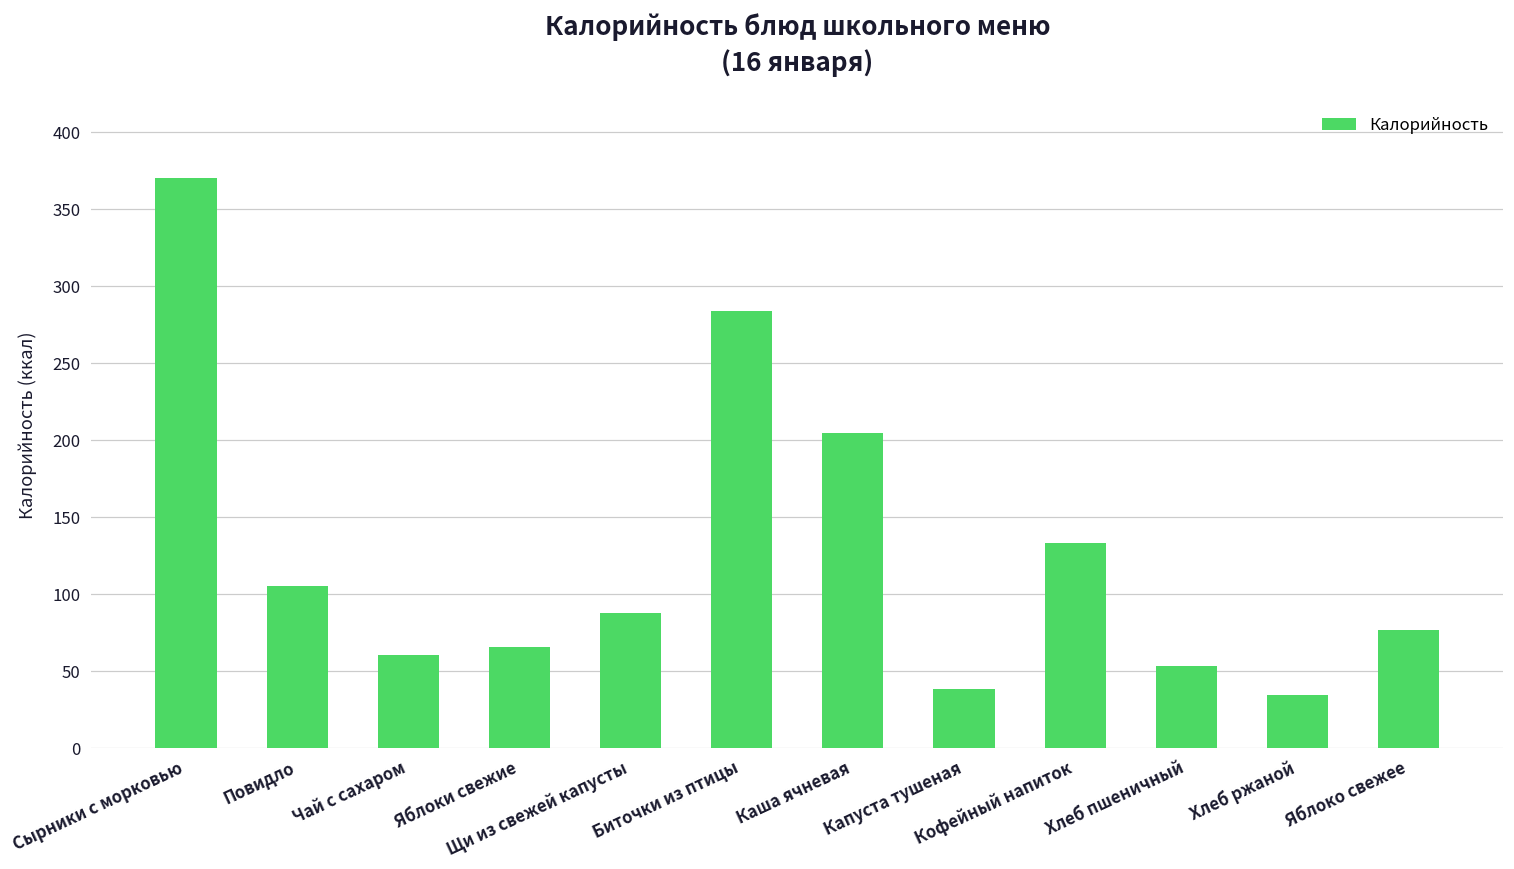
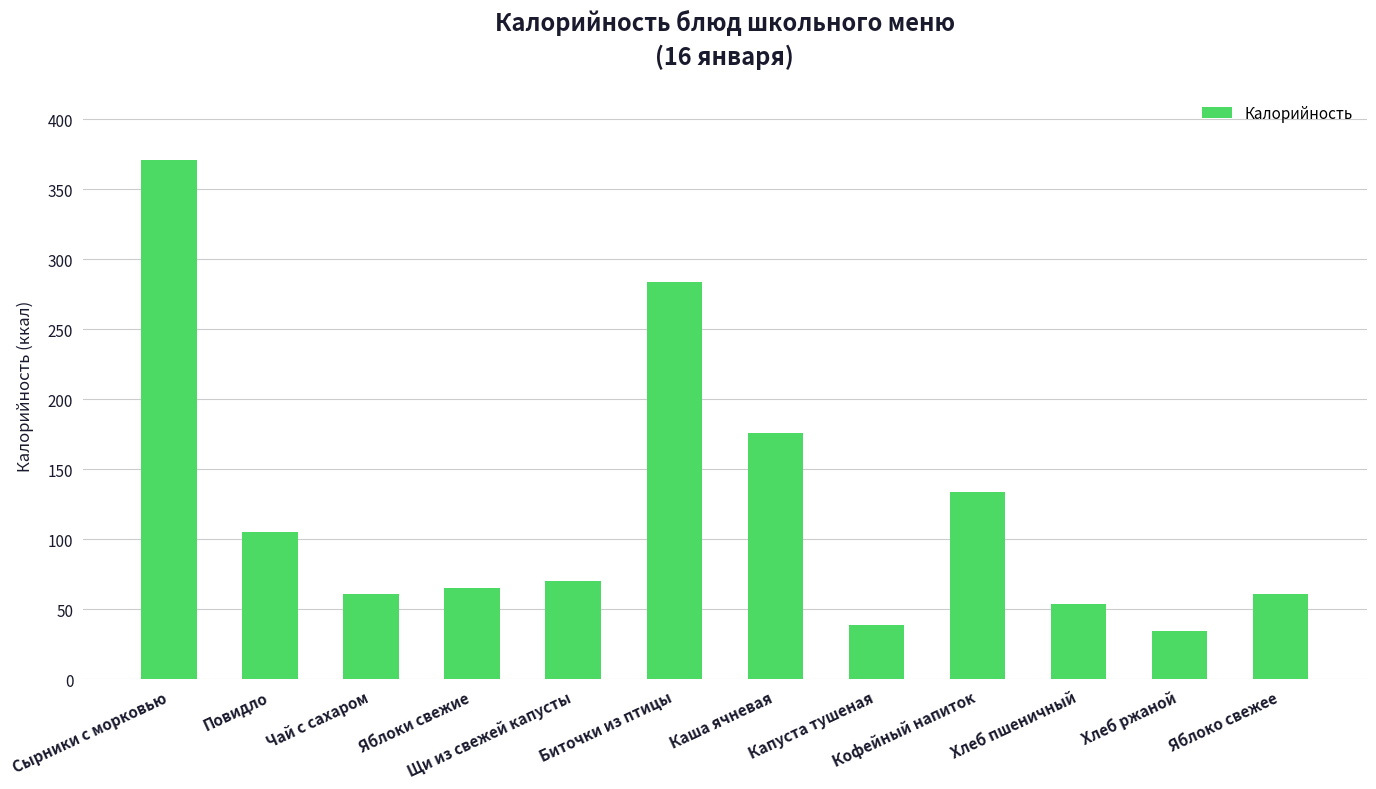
Щи из свежей капусты: 88 -> 70
Каша ячневая: 205 -> 176
Яблоко свежее: 77 -> 61
